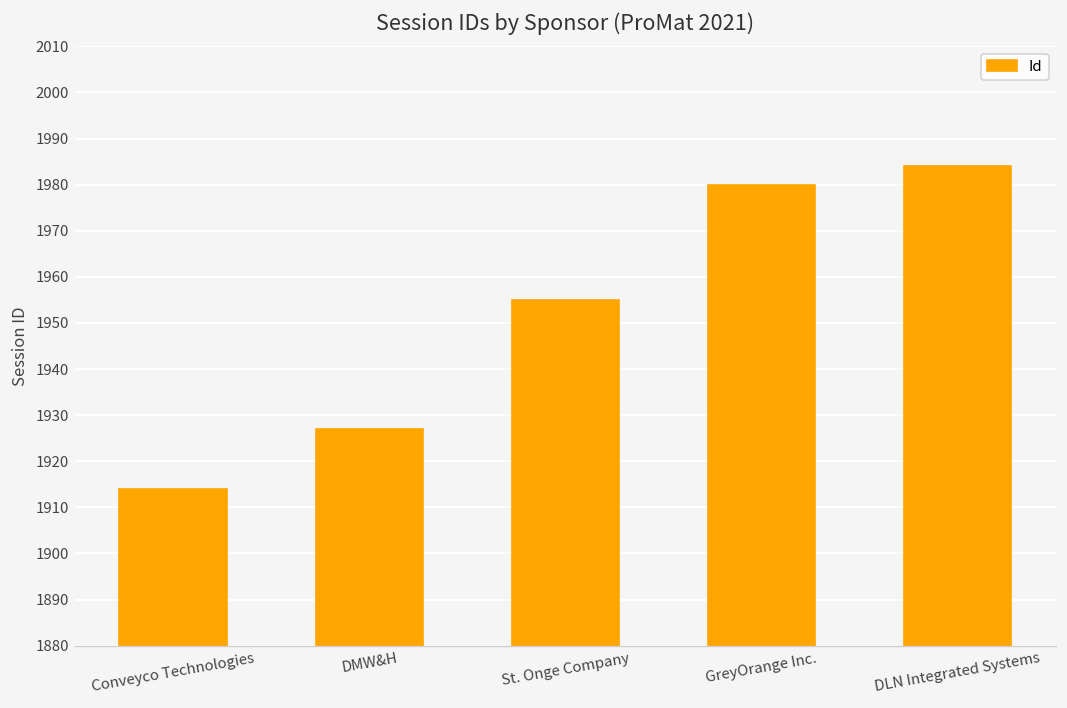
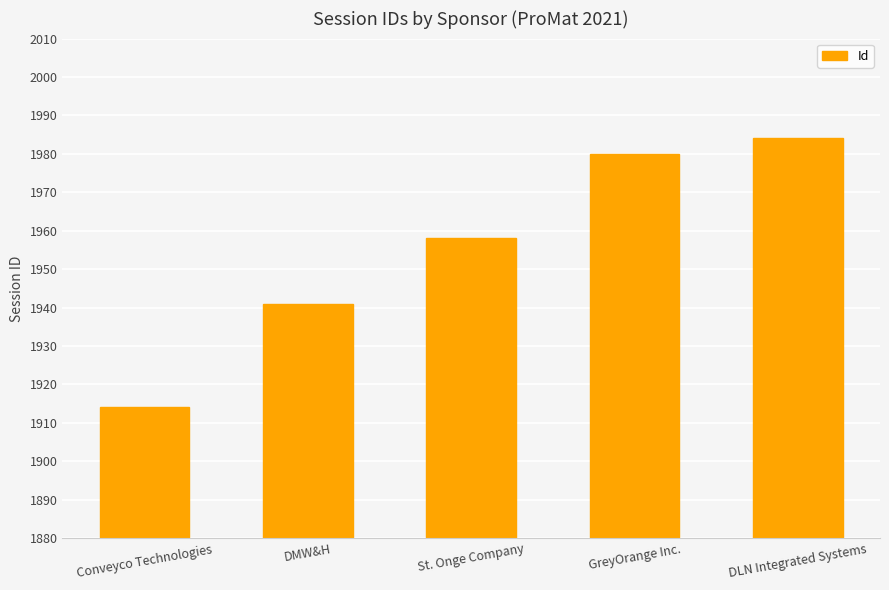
DMW&H: 1927 -> 1941
St. Onge Company: 1955 -> 1958
